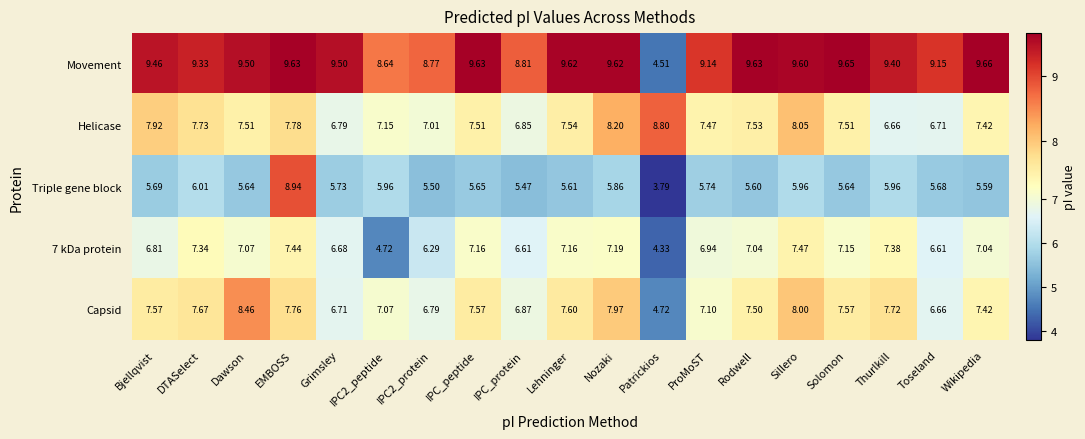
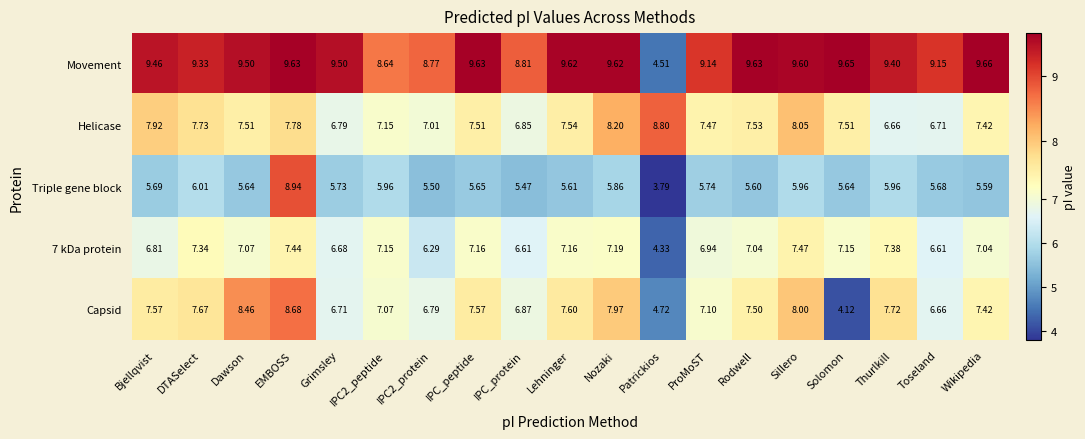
7 kDa protein, IPC2_peptide: 4.72 -> 7.15
Capsid, EMBOSS: 7.76 -> 8.68
Capsid, Solomon: 7.57 -> 4.12
